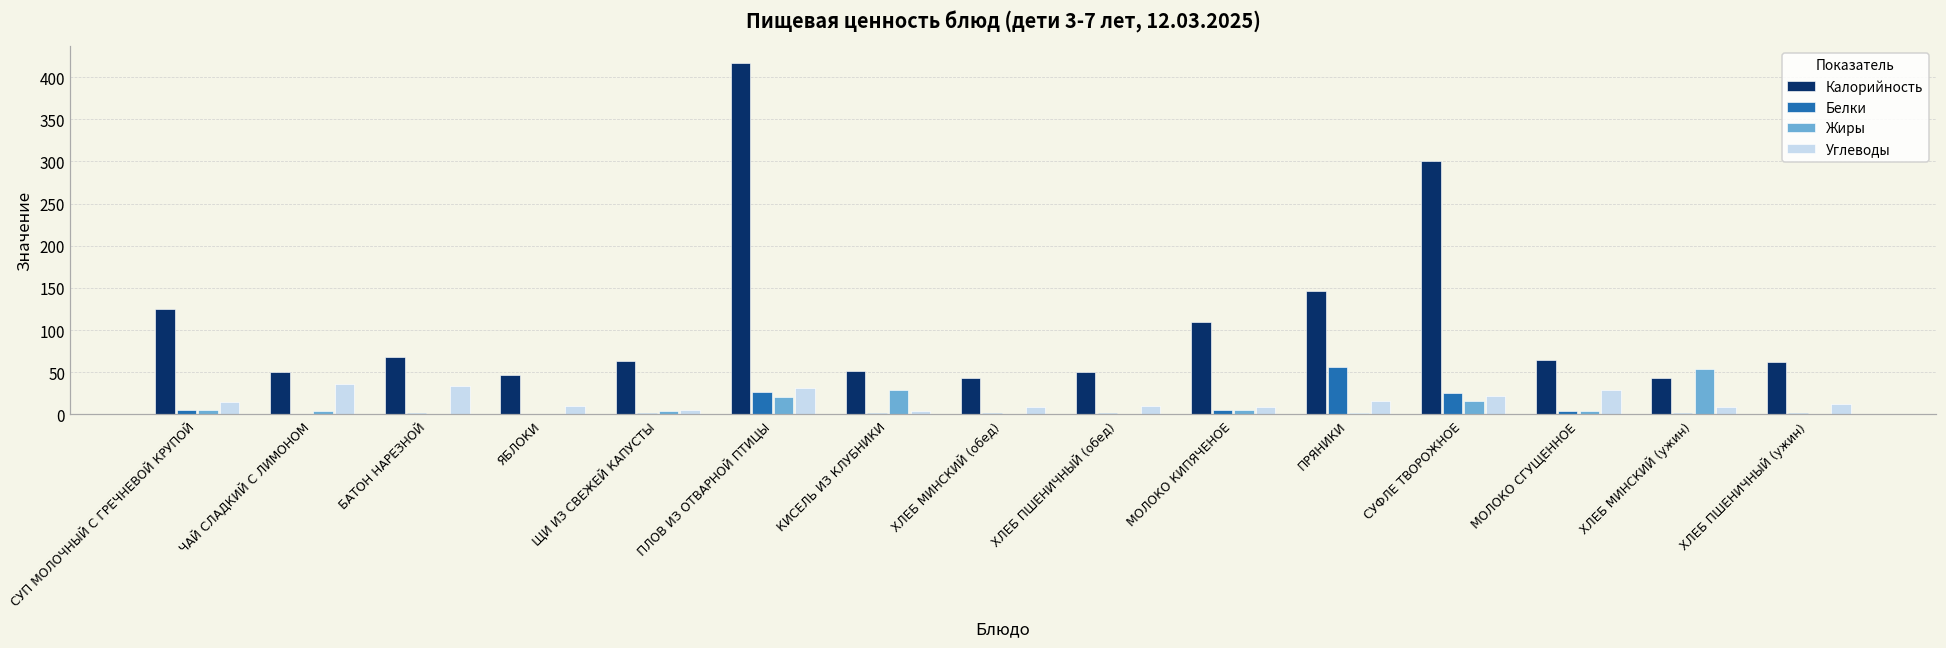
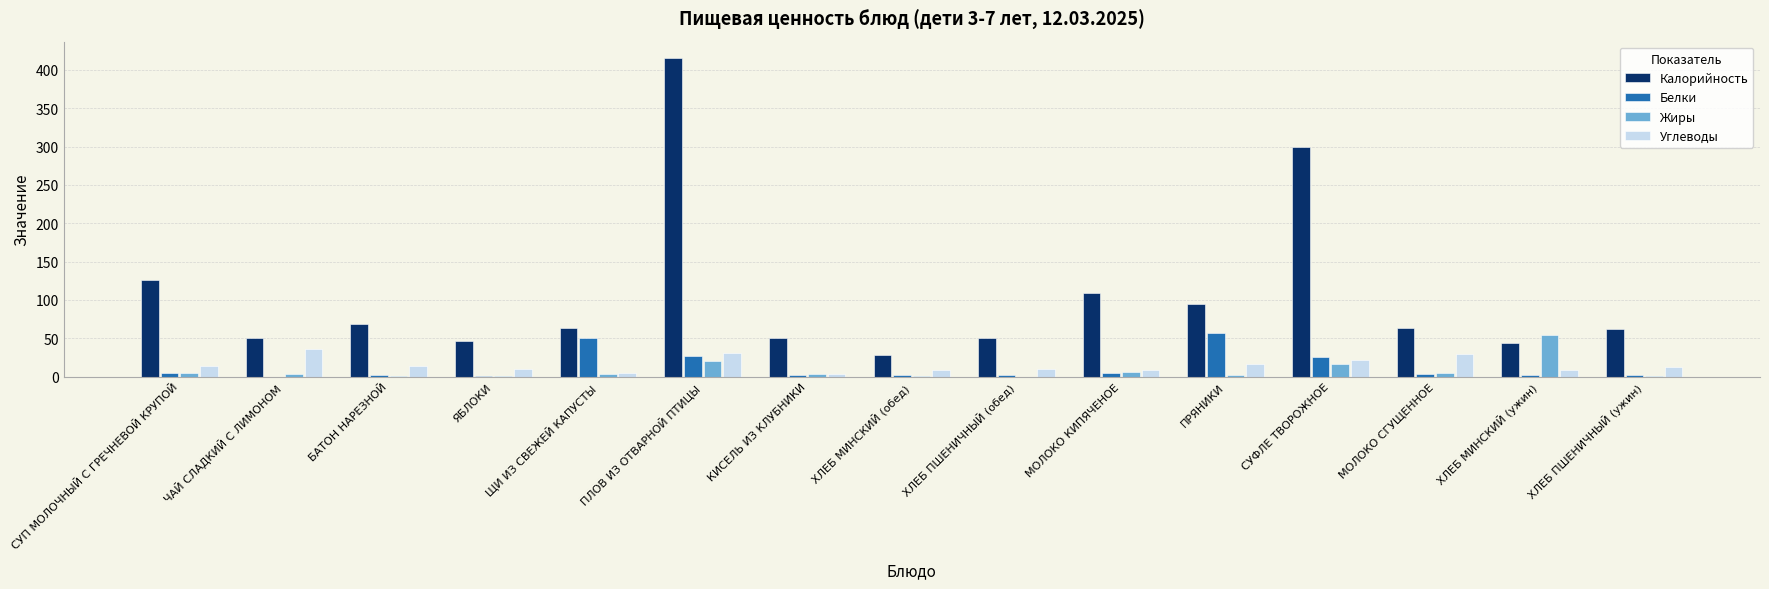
Углеводы, БАТОН НАРЕЗНОЙ: 30 -> 10
Белки, ЩИ ИЗ СВЕЖЕЙ КАПУСТЫ: 0 -> 50
Жиры, КИСЕЛЬ ИЗ КЛУБНИКИ: 30 -> 0
Калорийность, ХЛЕБ МИНСКИЙ (обед): 40 -> 30
Калорийность, ПРЯНИКИ: 150 -> 100
